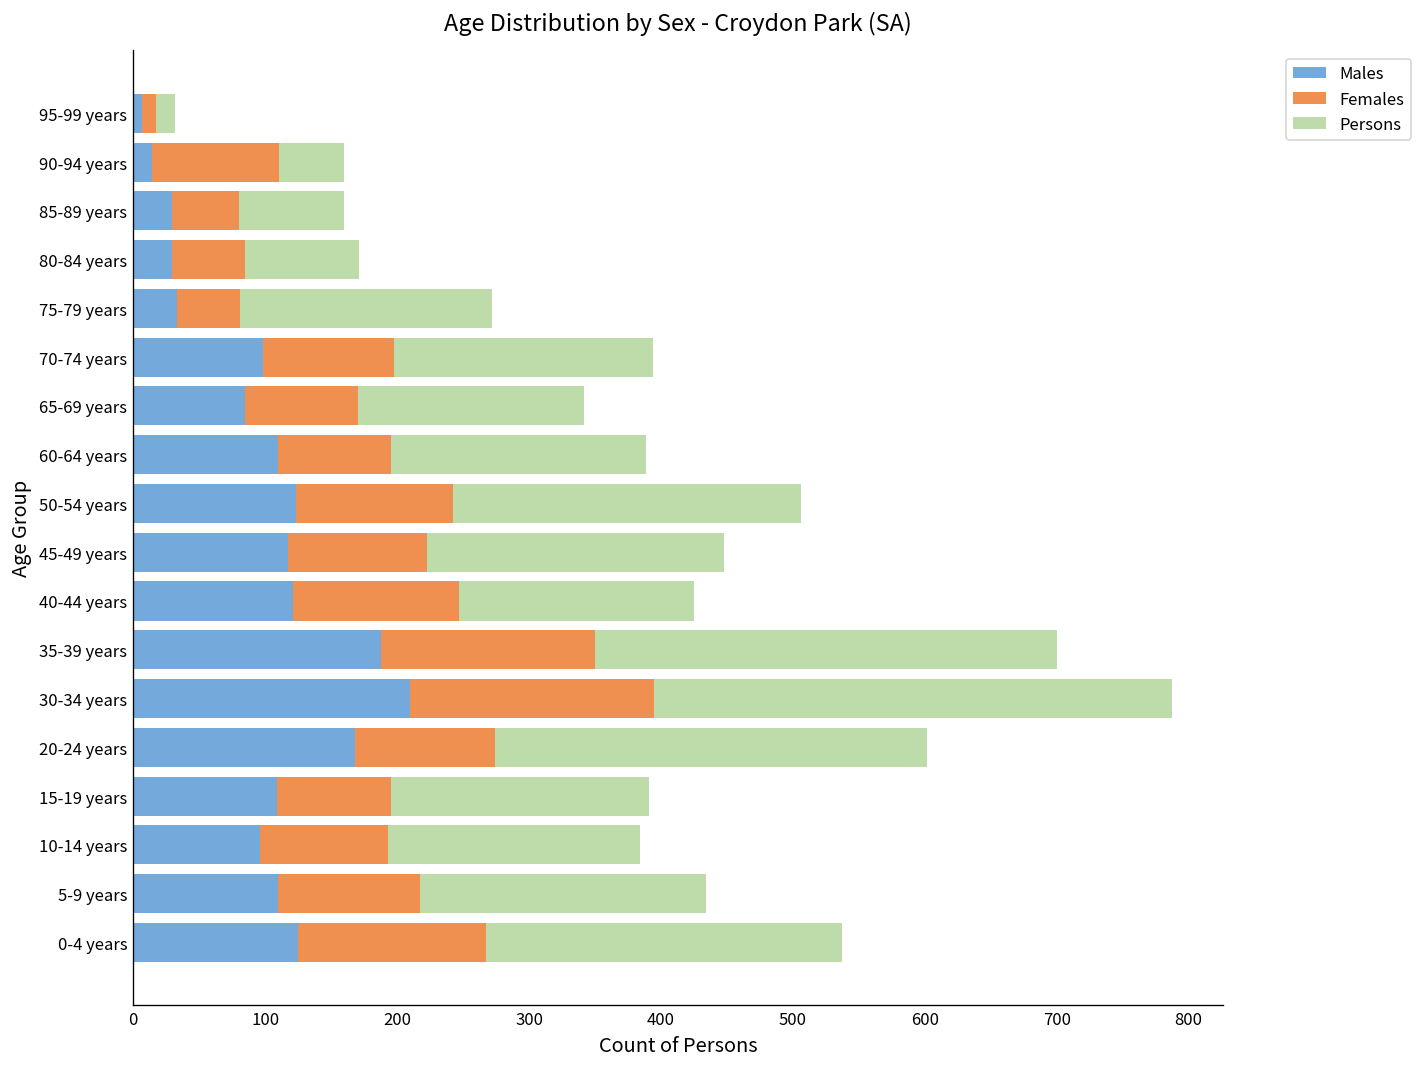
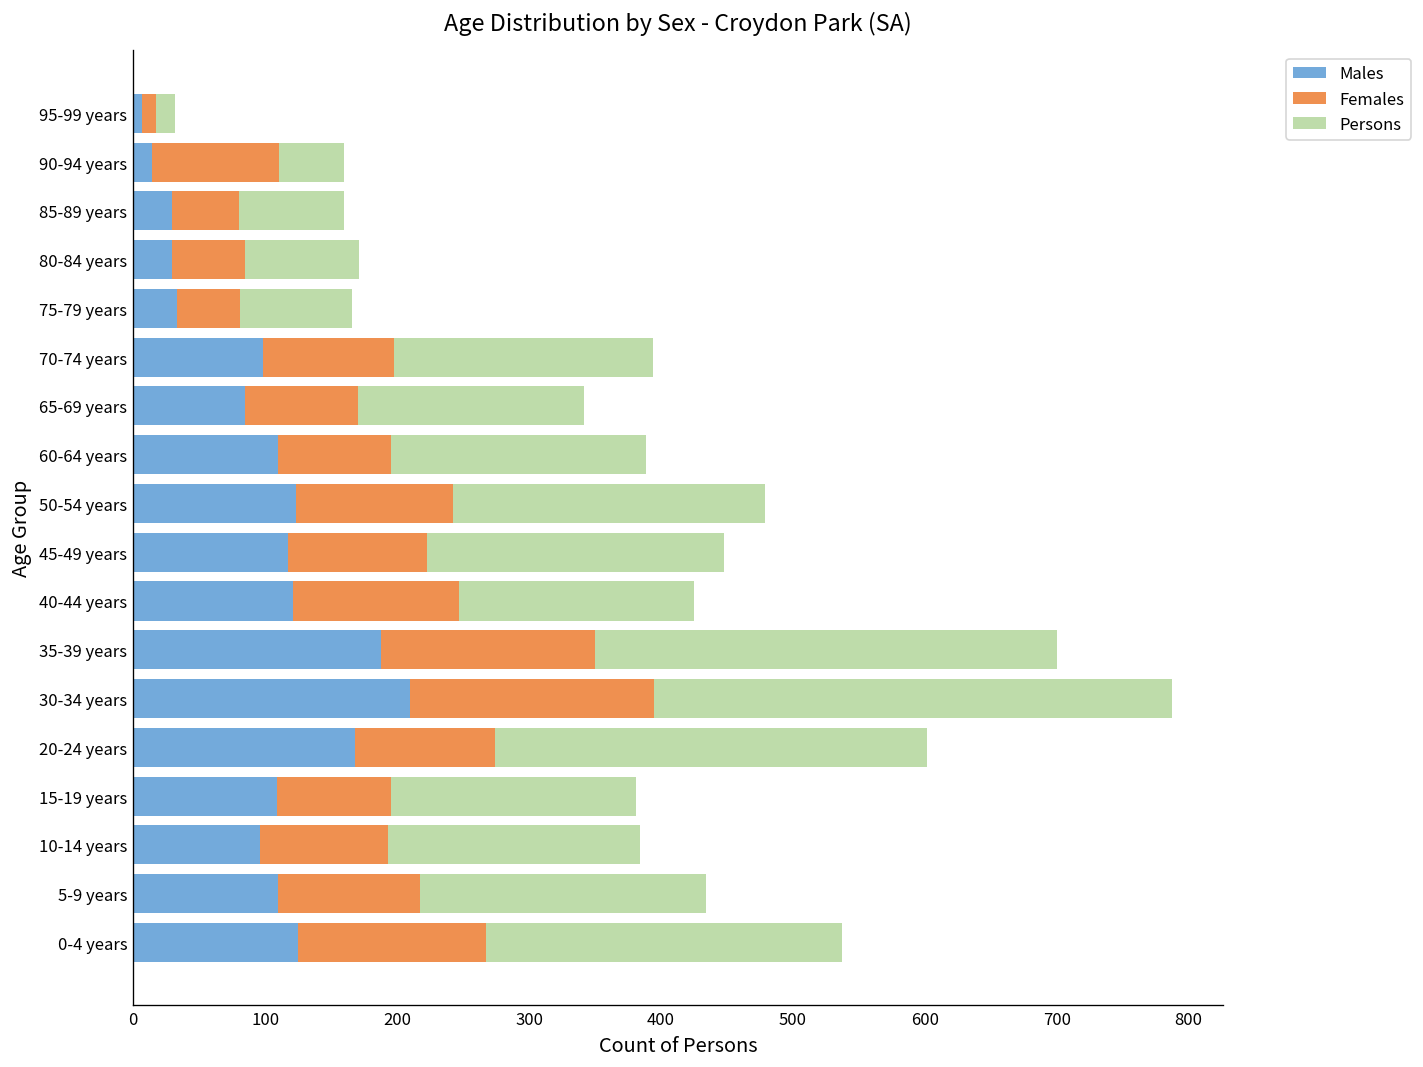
Persons, 75-79 years: 191 -> 85
Persons, 50-54 years: 264 -> 237
Persons, 15-19 years: 196 -> 186
